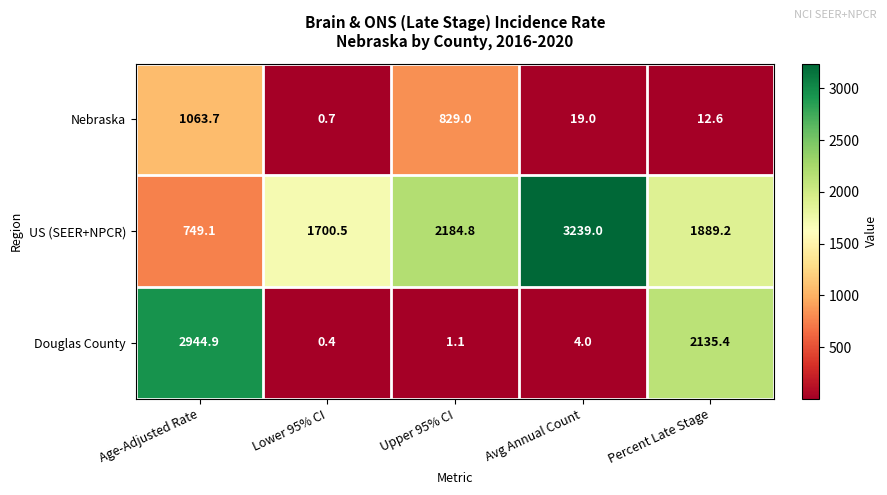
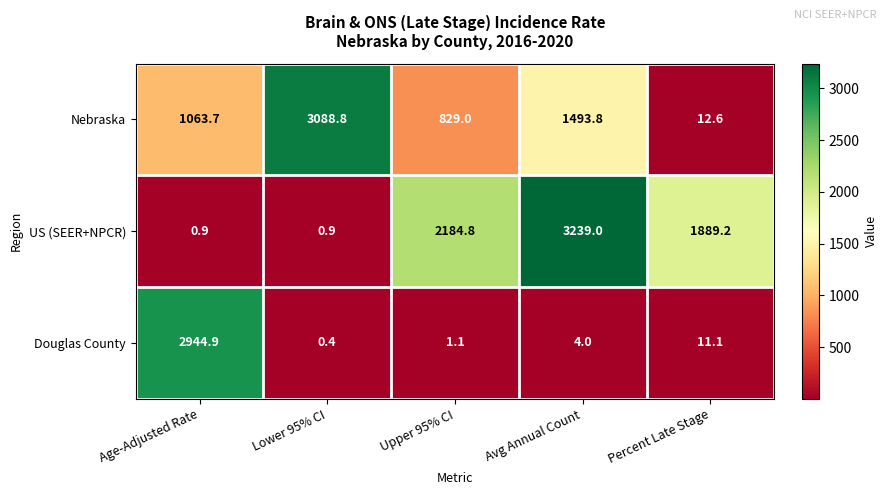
Nebraska, Lower 95% CI: 0.7 -> 3088.8
Nebraska, Avg Annual Count: 19.0 -> 1493.8
US (SEER+NPCR), Age-Adjusted Rate: 749.1 -> 0.9
US (SEER+NPCR), Lower 95% CI: 1700.5 -> 0.9
Douglas County, Percent Late Stage: 2135.4 -> 11.1
